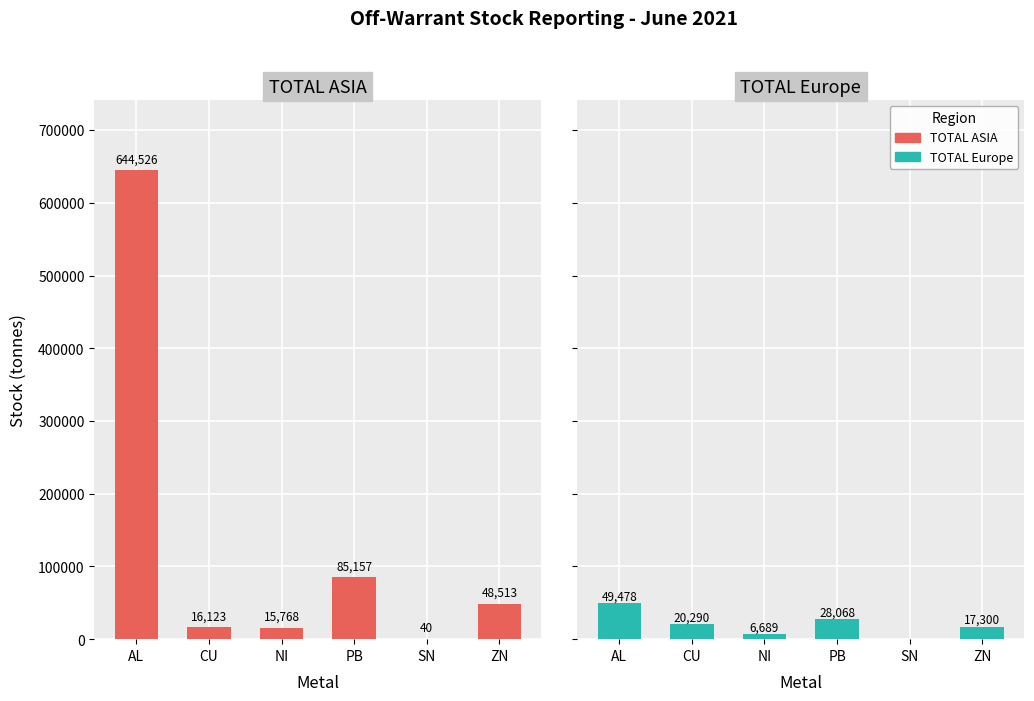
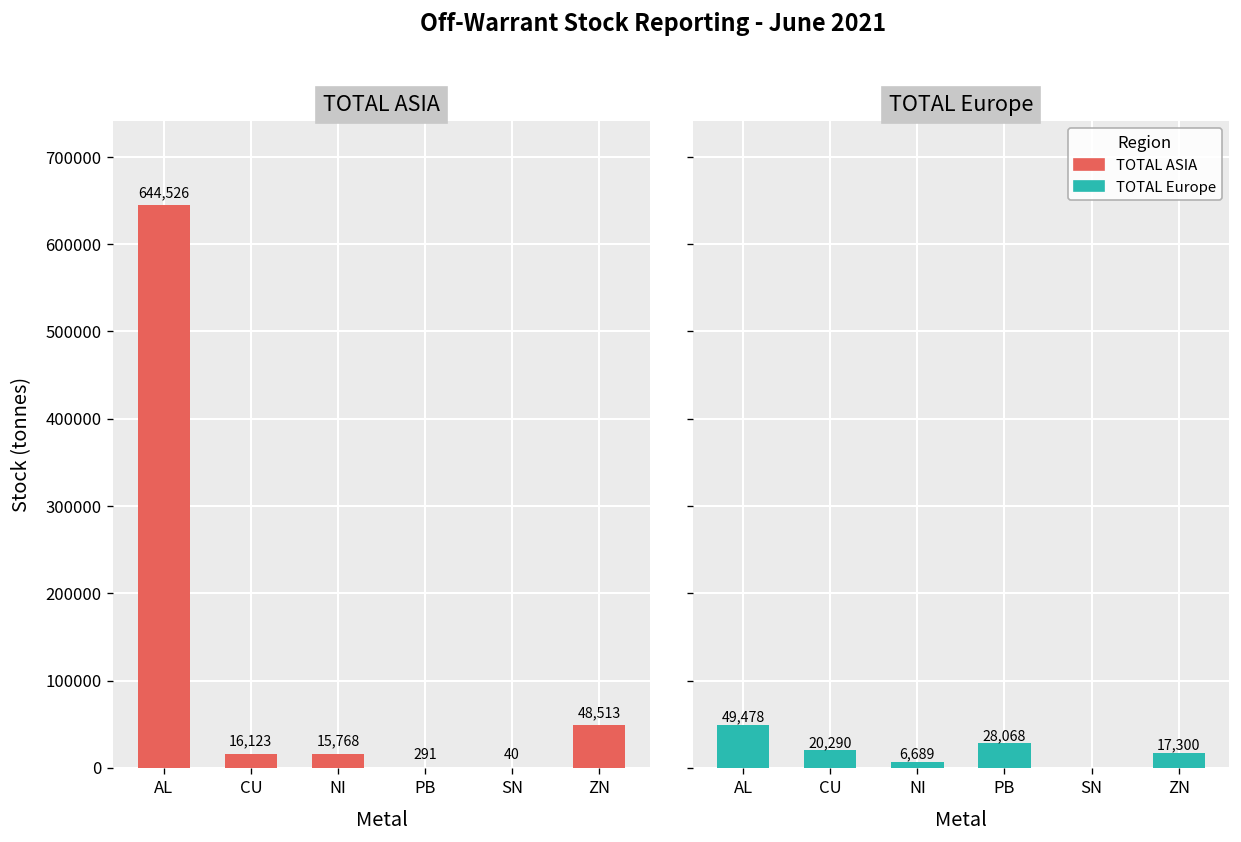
TOTAL ASIA, PB: 85,157 -> 291
